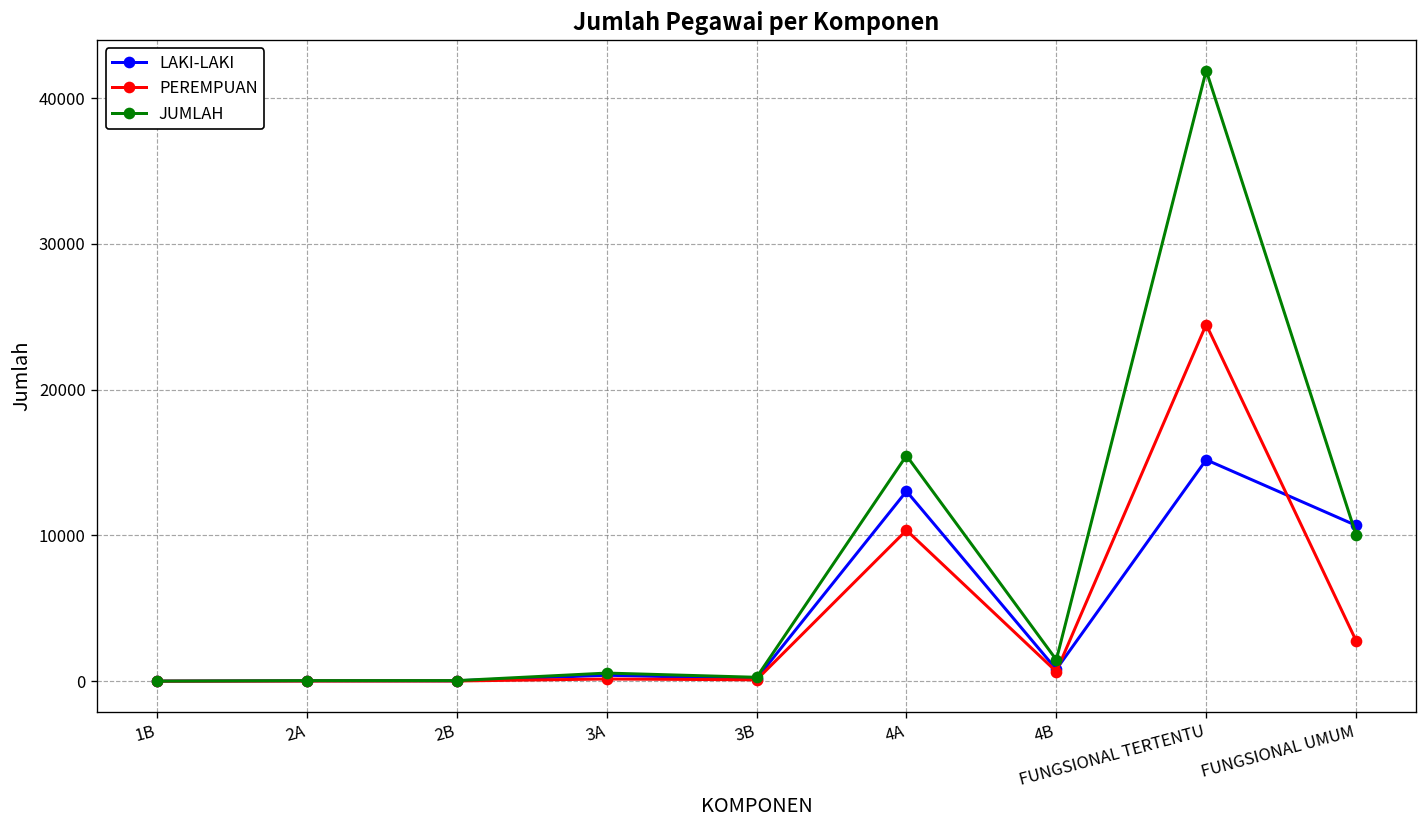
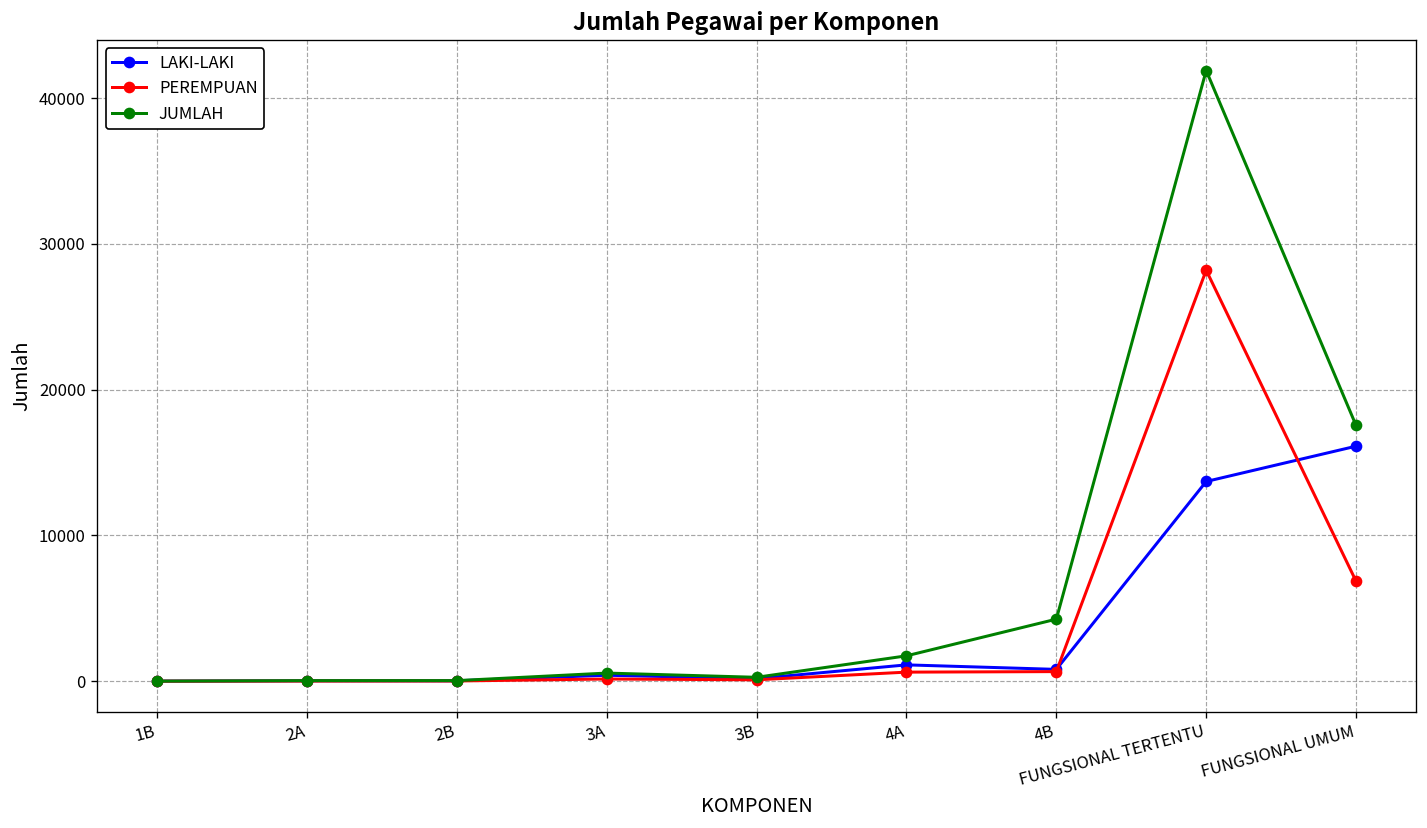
LAKI-LAKI, 4A: 13000 -> 1100
PEREMPUAN, 4A: 10400 -> 600
JUMLAH, 4A: 15500 -> 1700
JUMLAH, 4B: 1500 -> 4300
LAKI-LAKI, FUNGSIONAL TERTENTU: 15200 -> 13700
PEREMPUAN, FUNGSIONAL TERTENTU: 24500 -> 28200
LAKI-LAKI, FUNGSIONAL UMUM: 10700 -> 16100
PEREMPUAN, FUNGSIONAL UMUM: 2800 -> 6900
JUMLAH, FUNGSIONAL UMUM: 10000 -> 17500
